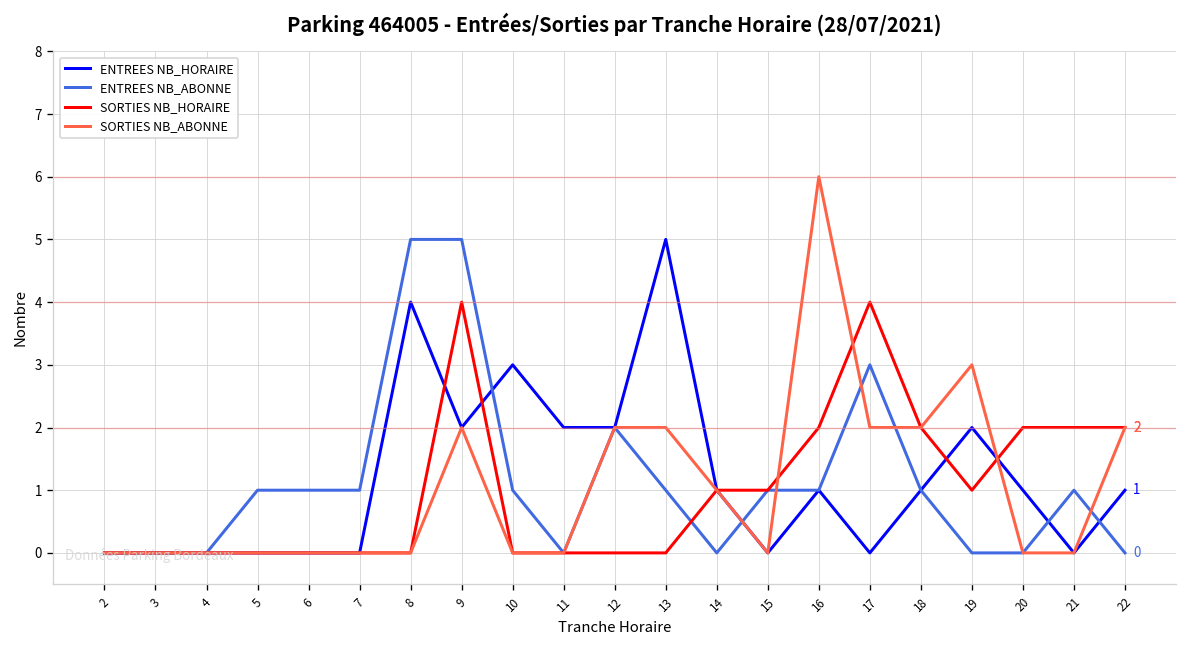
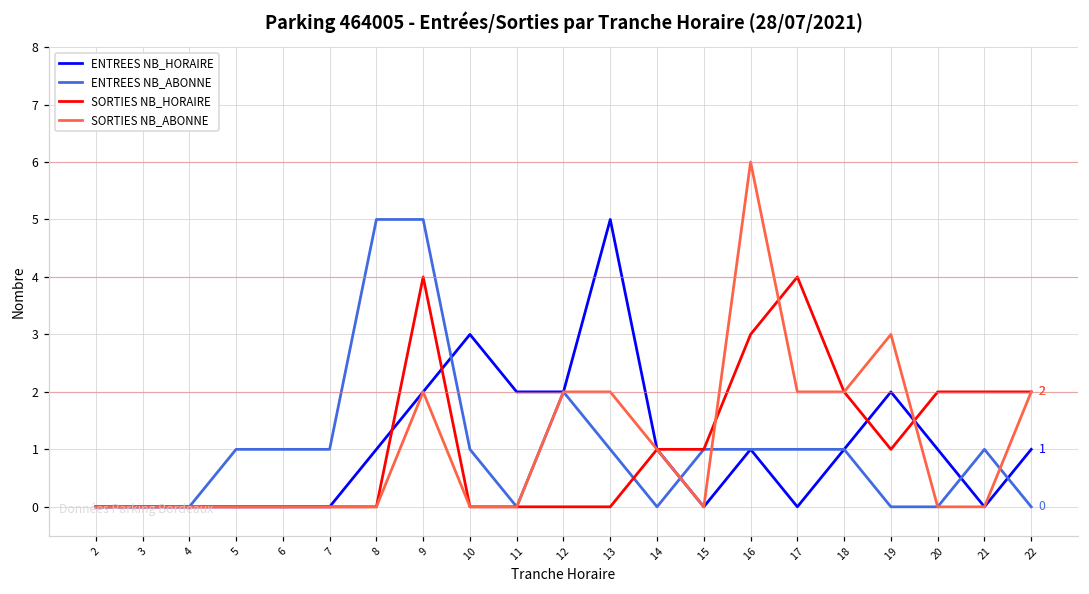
ENTREES NB_HORAIRE, 8: 4 -> 1
SORTIES NB_HORAIRE, 16: 2 -> 3
ENTREES NB_ABONNE, 17: 3 -> 1
